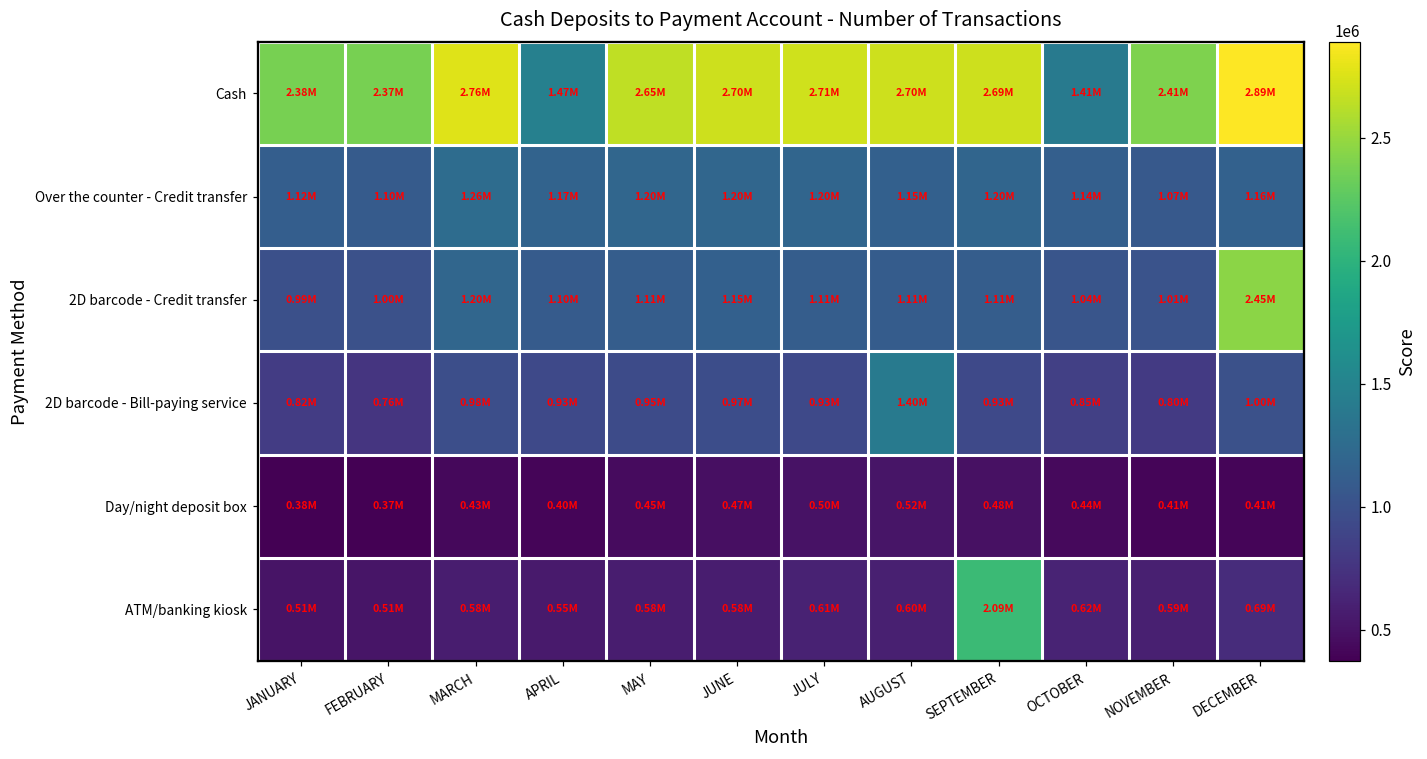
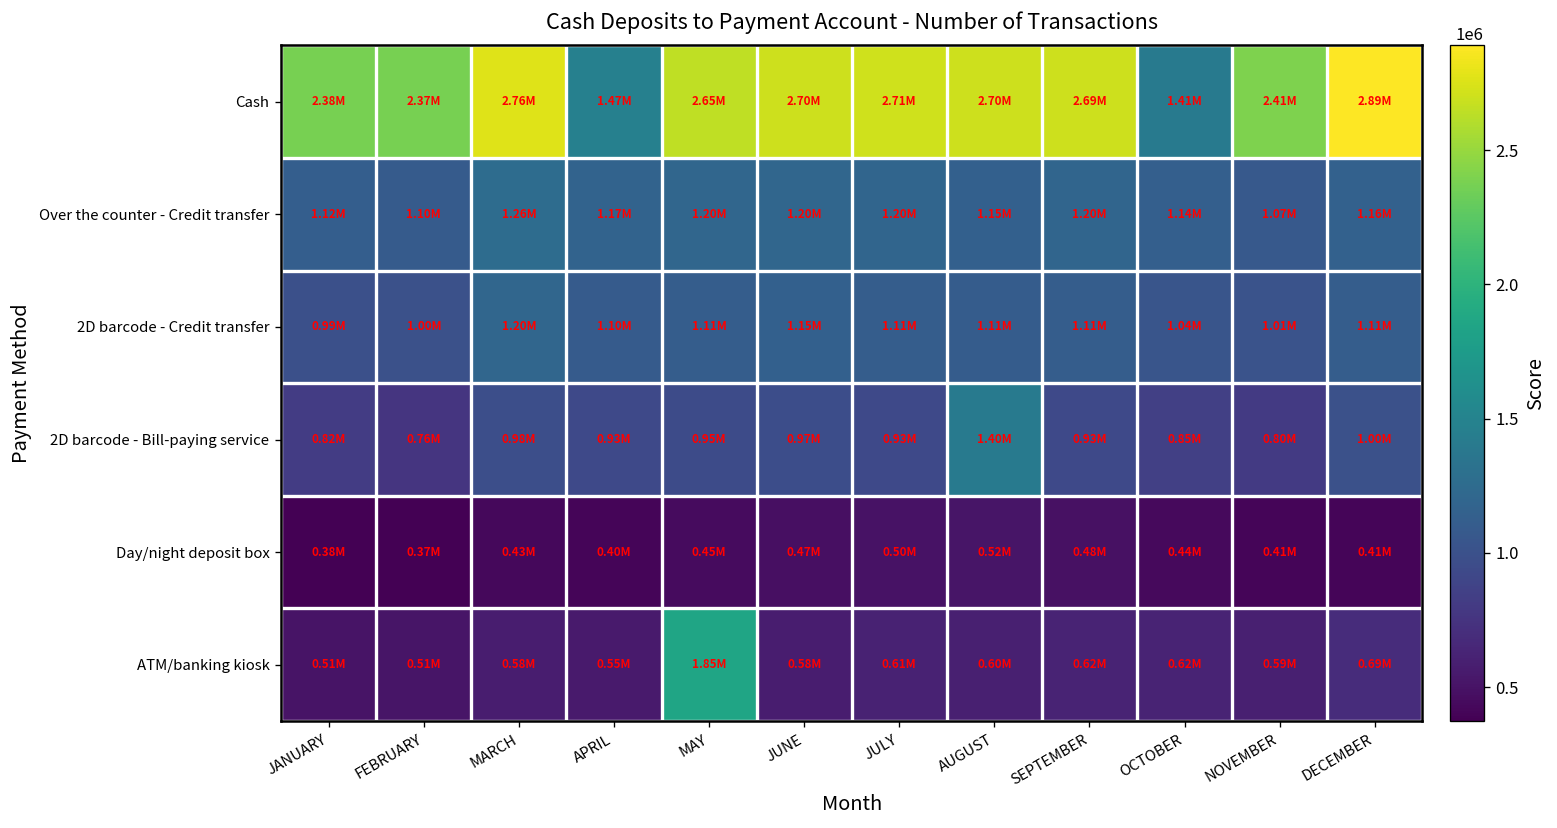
2D barcode - Credit transfer, DECEMBER: 2.45M -> 1.11M
ATM/banking kiosk, MAY: 0.58M -> 1.85M
ATM/banking kiosk, SEPTEMBER: 2.09M -> 0.62M
